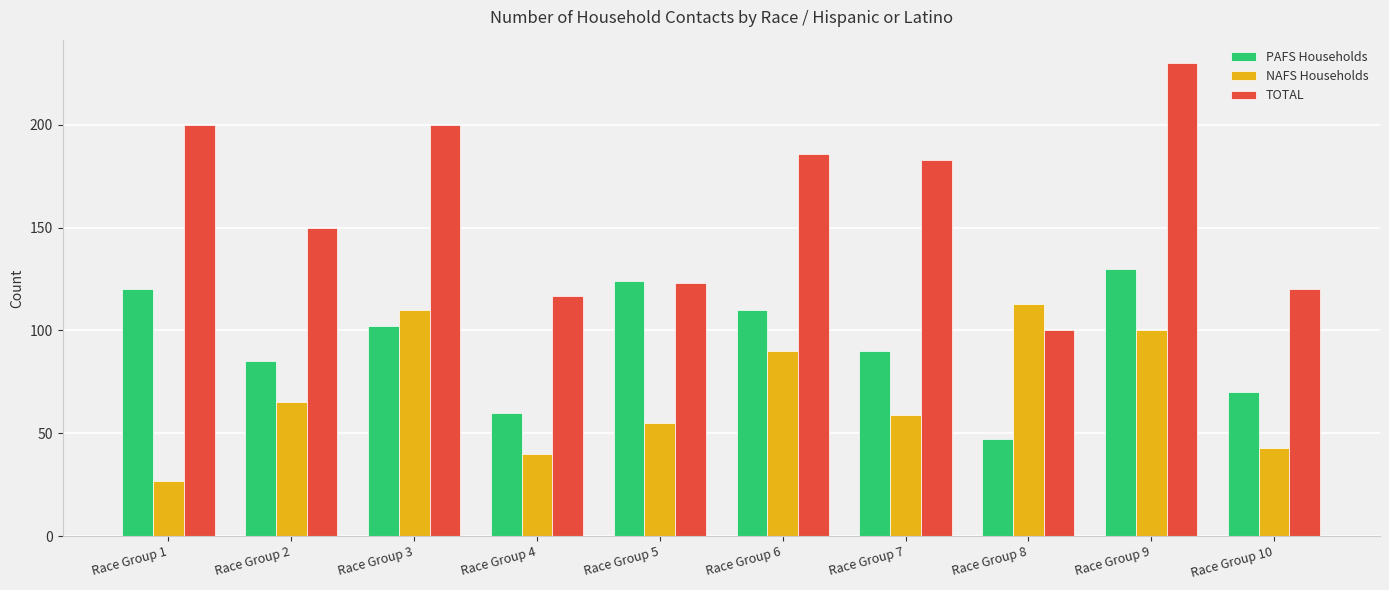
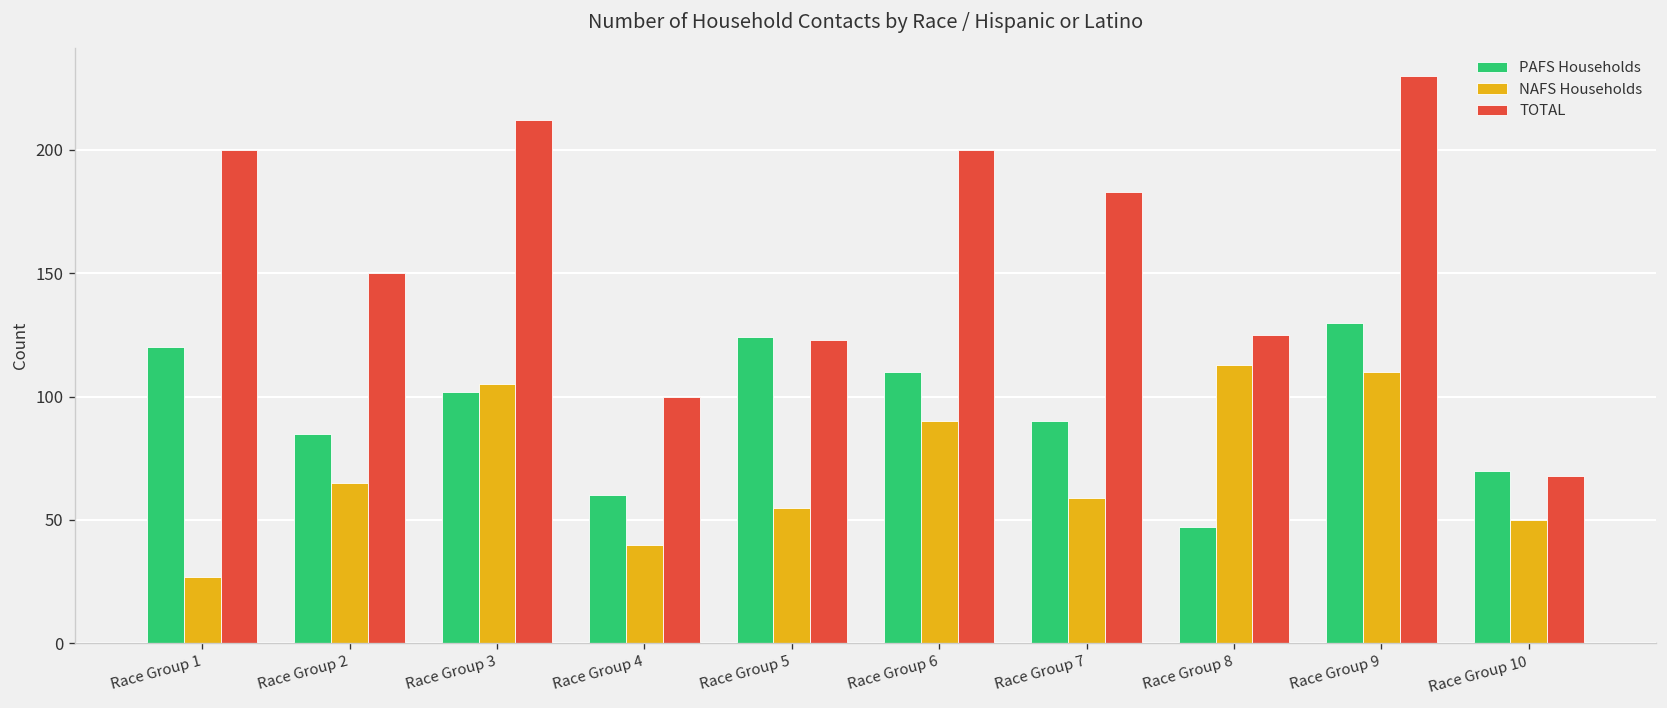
NAFS Households, Race Group 3: 110 -> 105
TOTAL, Race Group 3: 200 -> 212
TOTAL, Race Group 4: 117 -> 100
TOTAL, Race Group 6: 186 -> 200
TOTAL, Race Group 8: 100 -> 125
NAFS Households, Race Group 9: 100 -> 110
NAFS Households, Race Group 10: 43 -> 50
TOTAL, Race Group 10: 120 -> 68
